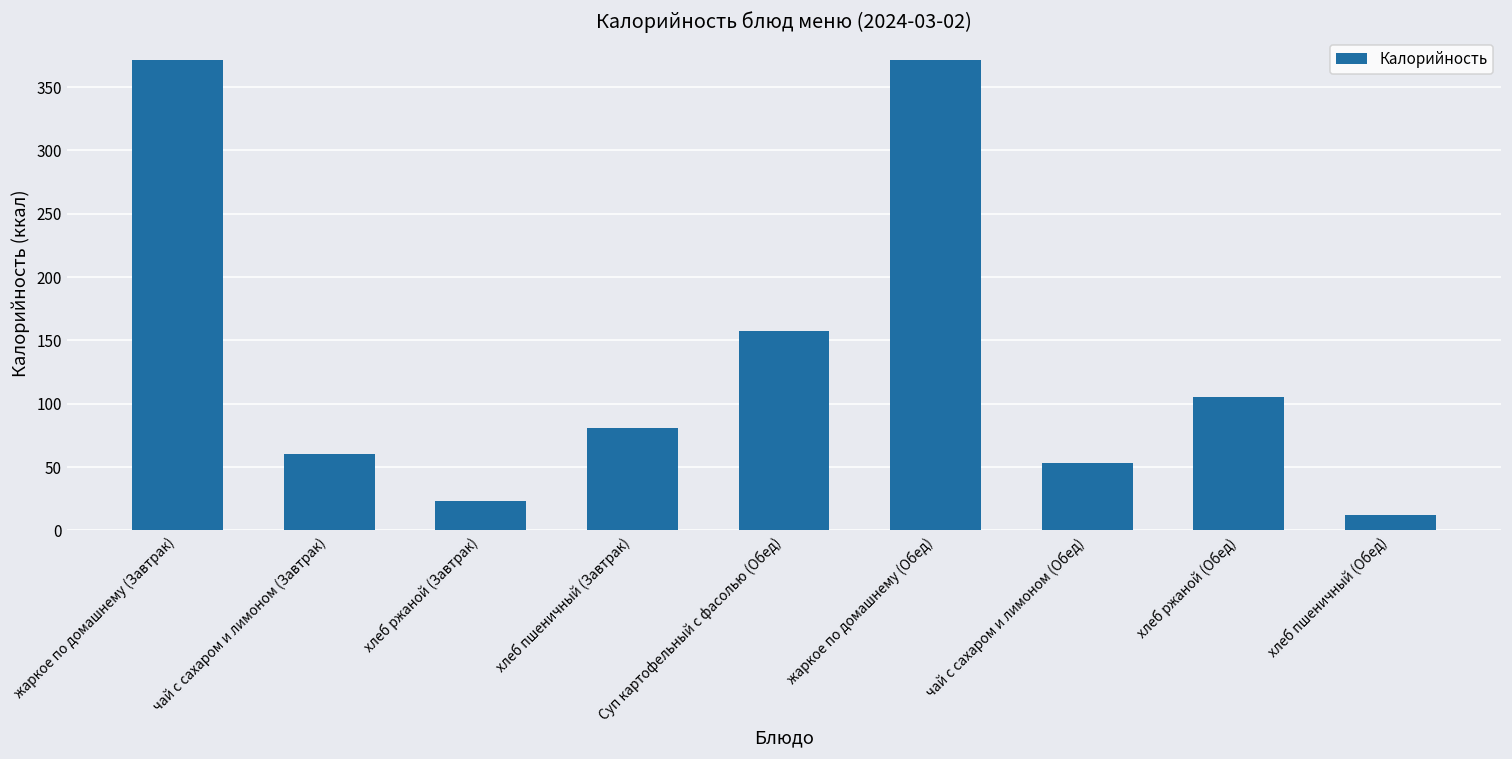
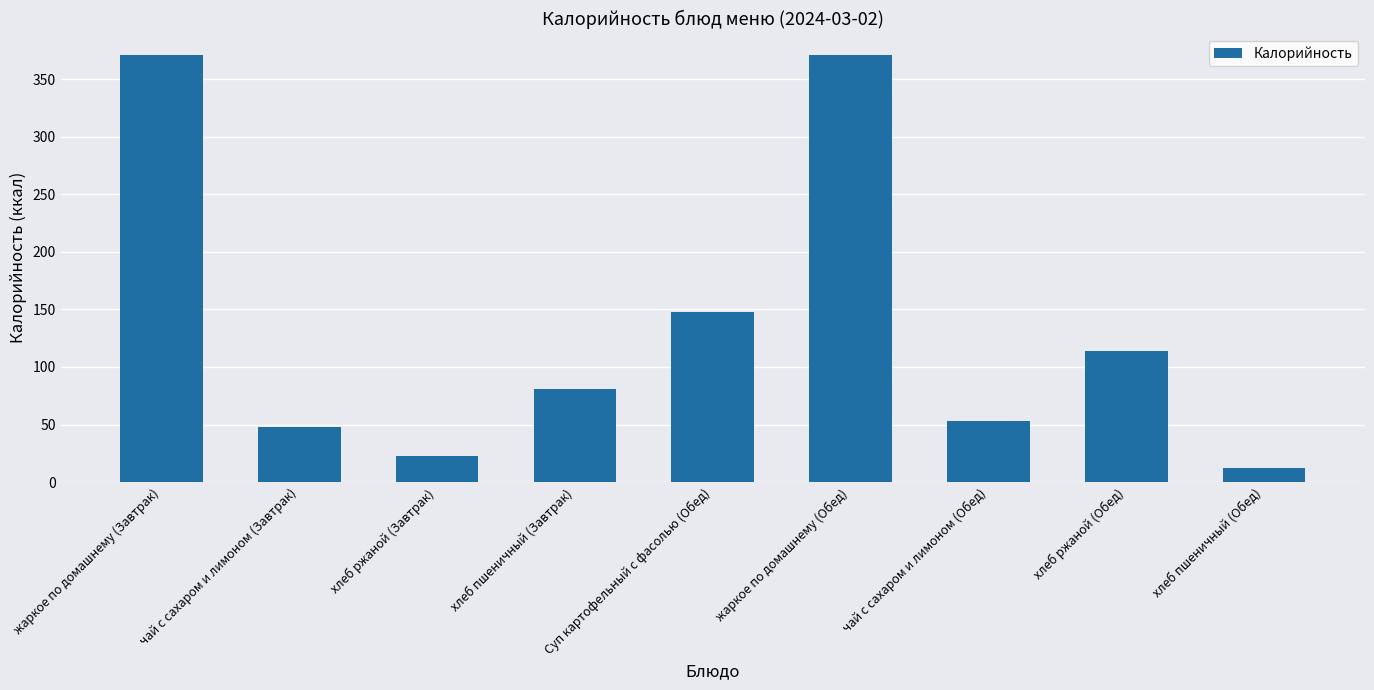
чай с сахаром и лимоном (Завтрак): 60 -> 48
Суп картофельный с фасолью (Обед): 157 -> 148
хлеб ржаной (Обед): 105 -> 114
